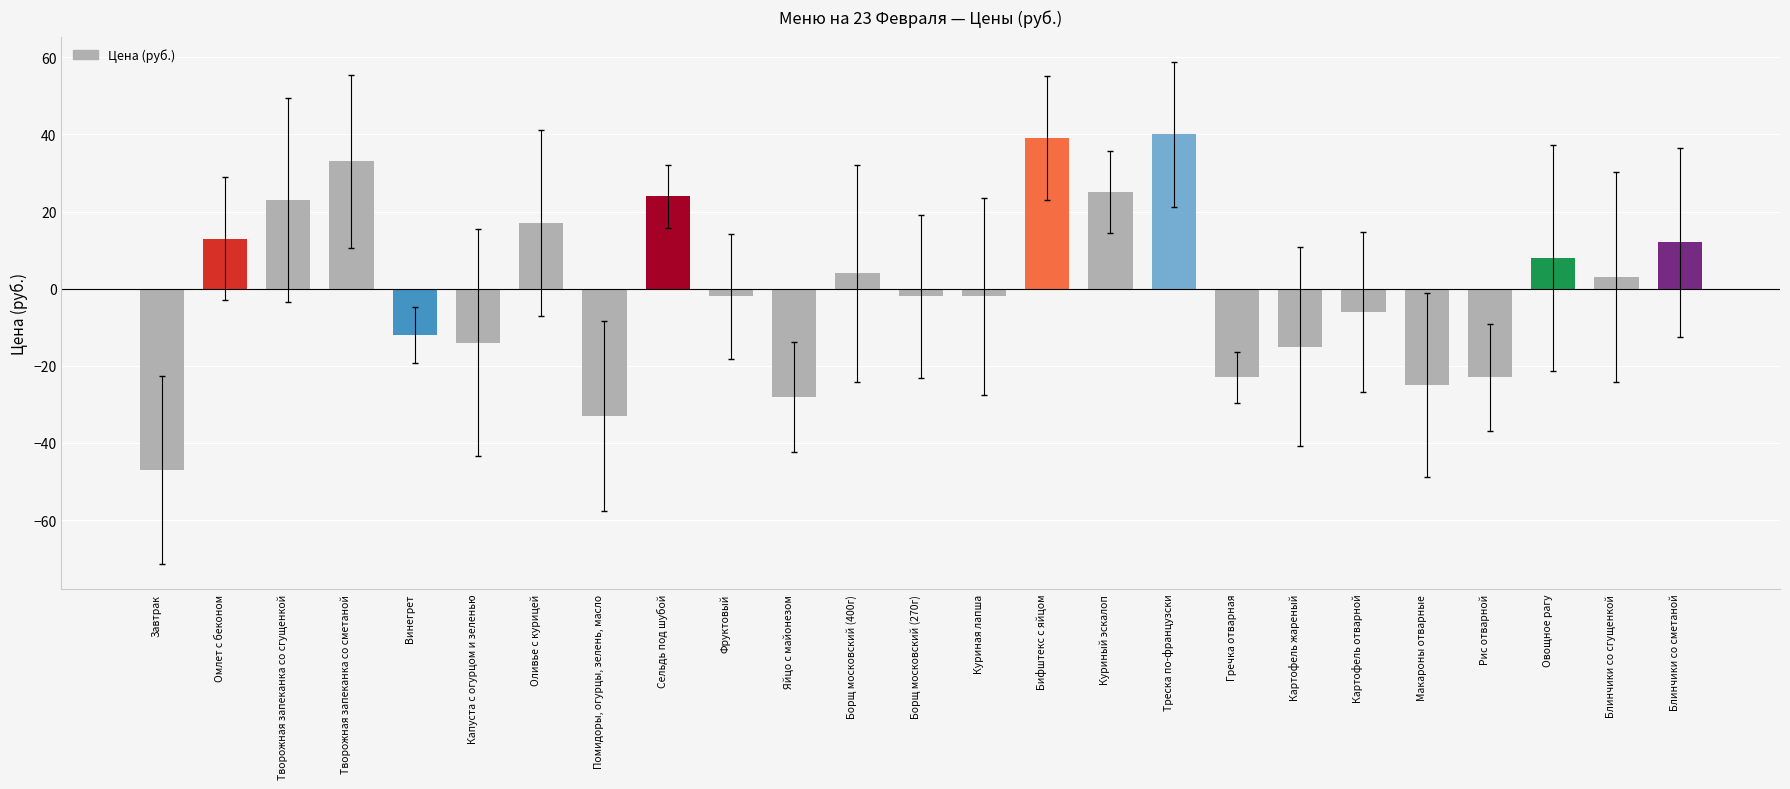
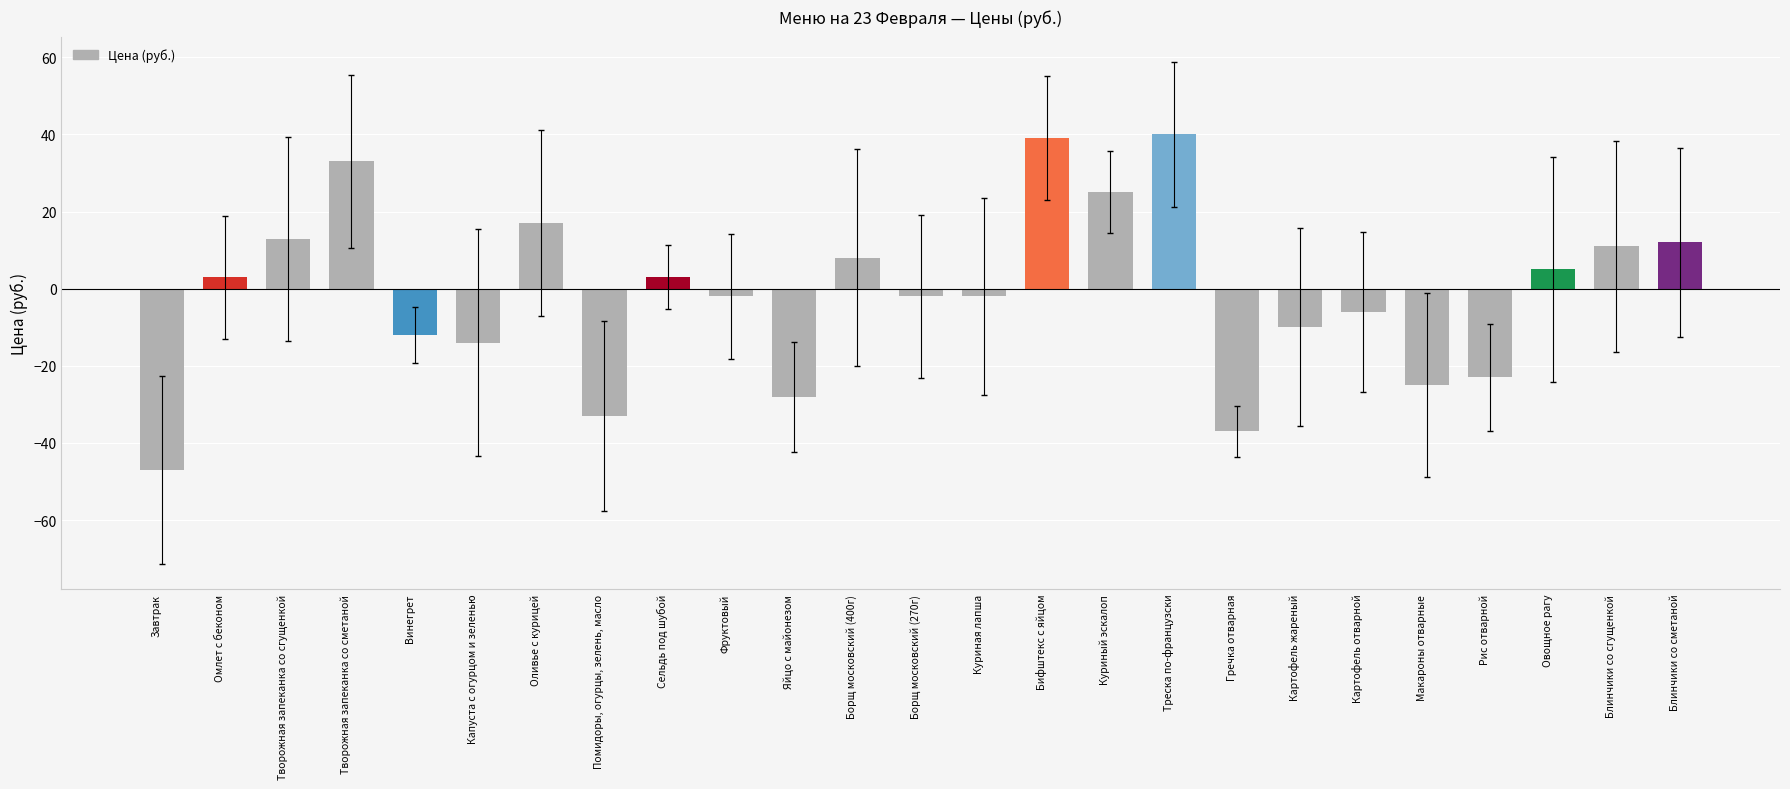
Цена (руб.), Омлет с беконом: 13 -> 3
Цена (руб.), Творожная запеканка со сгущенкой: 23 -> 13
Цена (руб.), Сельдь под шубой: 24 -> 3
Цена (руб.), Борщ московский (400г): 4 -> 8
Цена (руб.), Гречка отварная: -23 -> -37
Цена (руб.), Картофель жареный: -15 -> -10
Цена (руб.), Овощное рагу: 8 -> 5
Цена (руб.), Блинчики со сгущенкой: 3 -> 11
